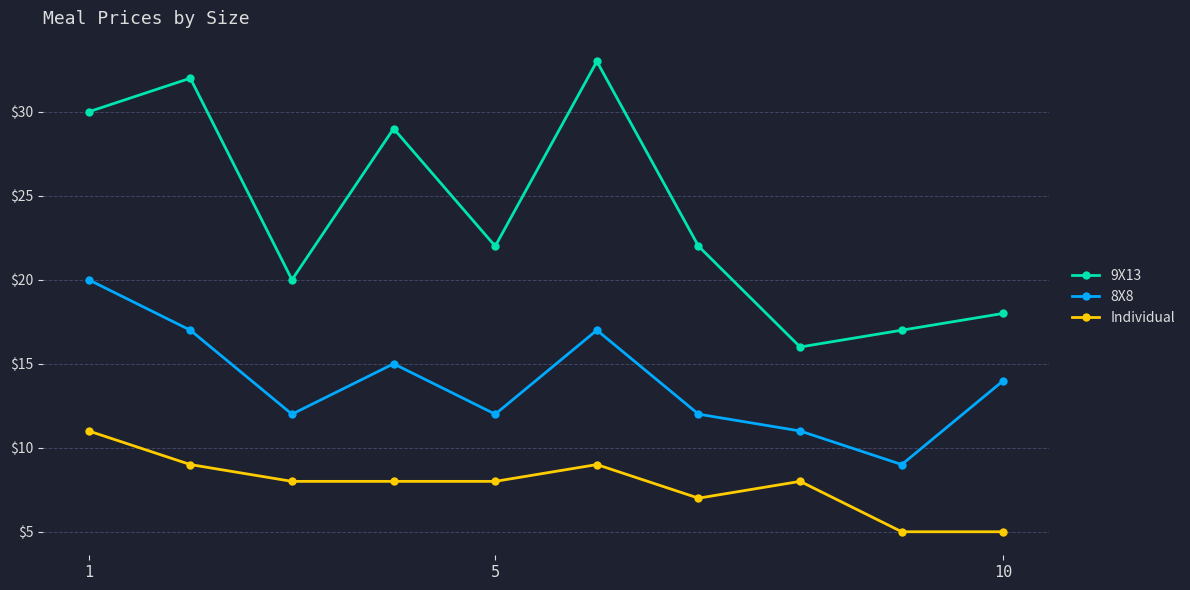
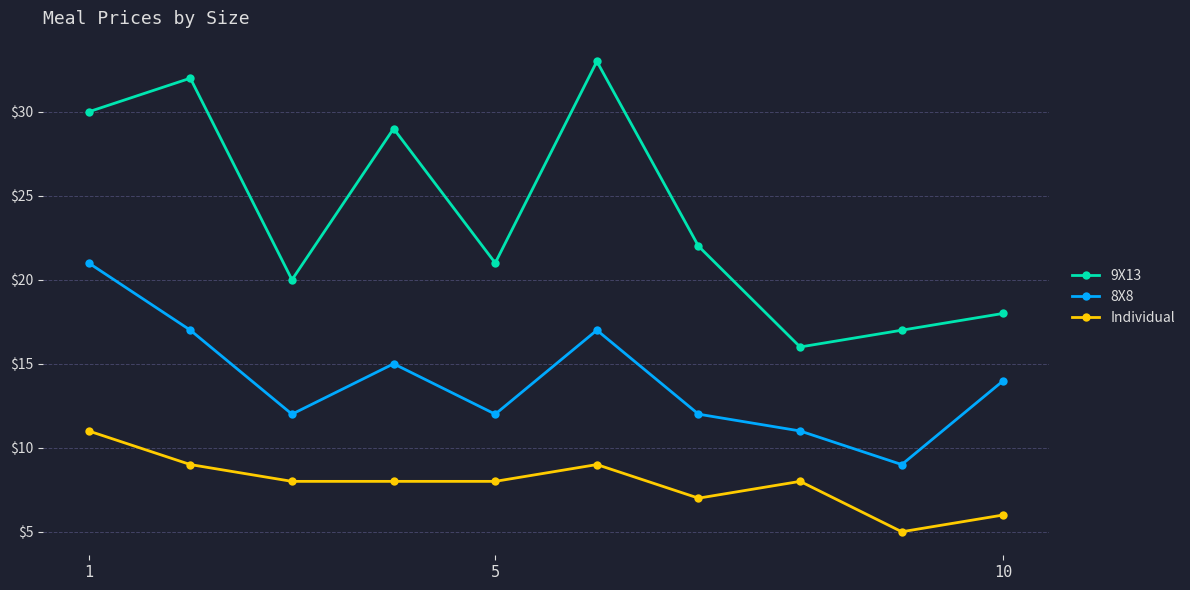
8X8, 1: $20 -> $21
9X13, 5: $22 -> $21
Individual, 10: $5 -> $6
